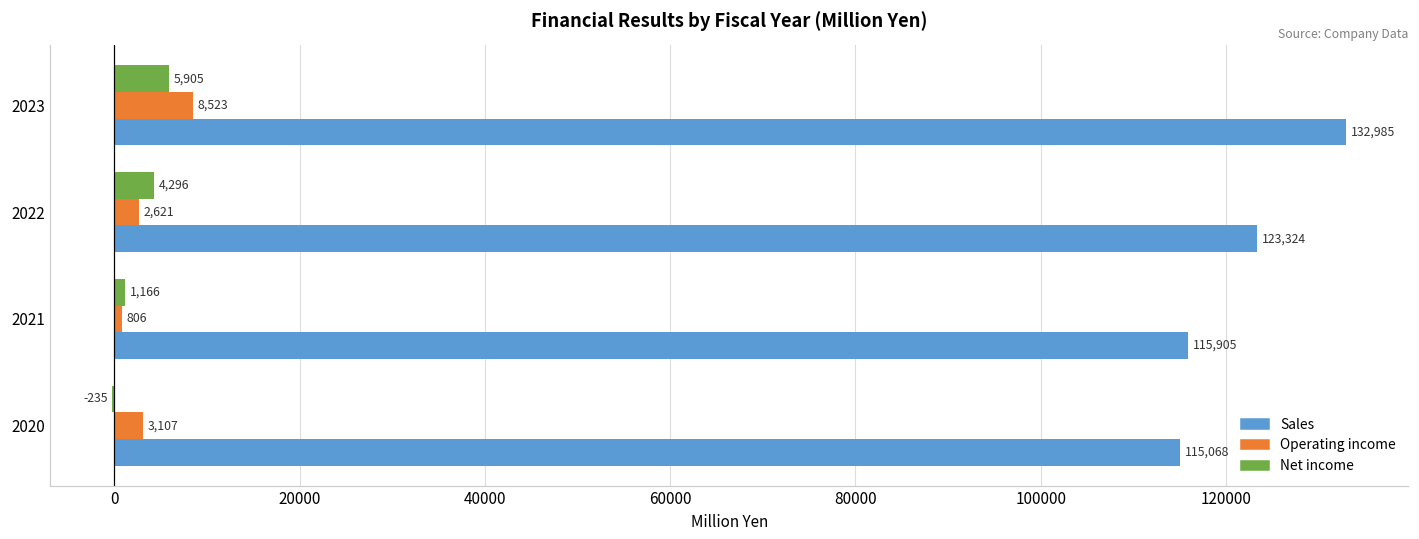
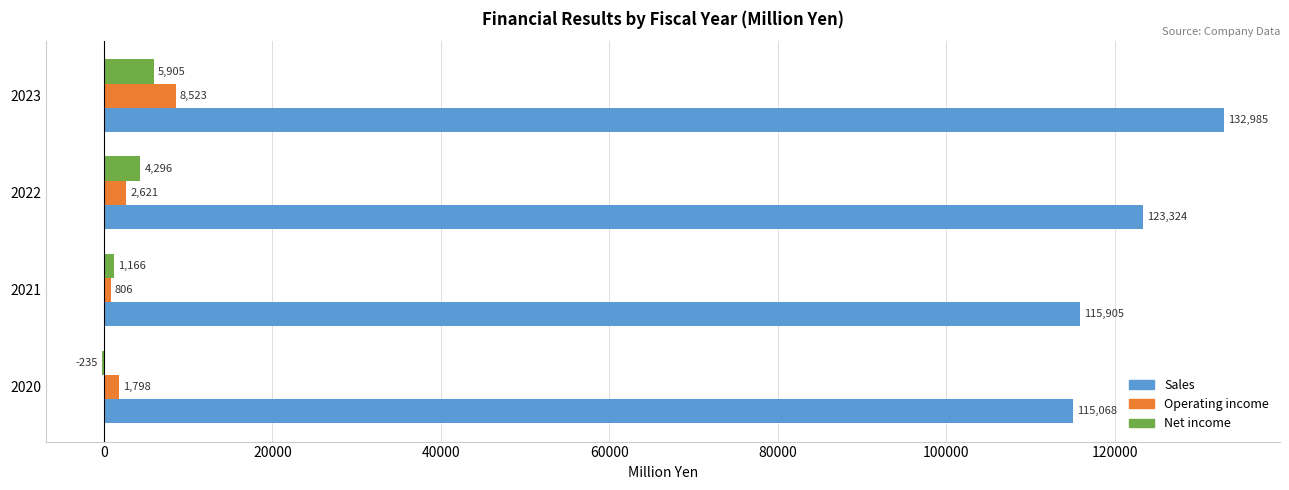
Operating income, 2020: 3,107 -> 1,798
